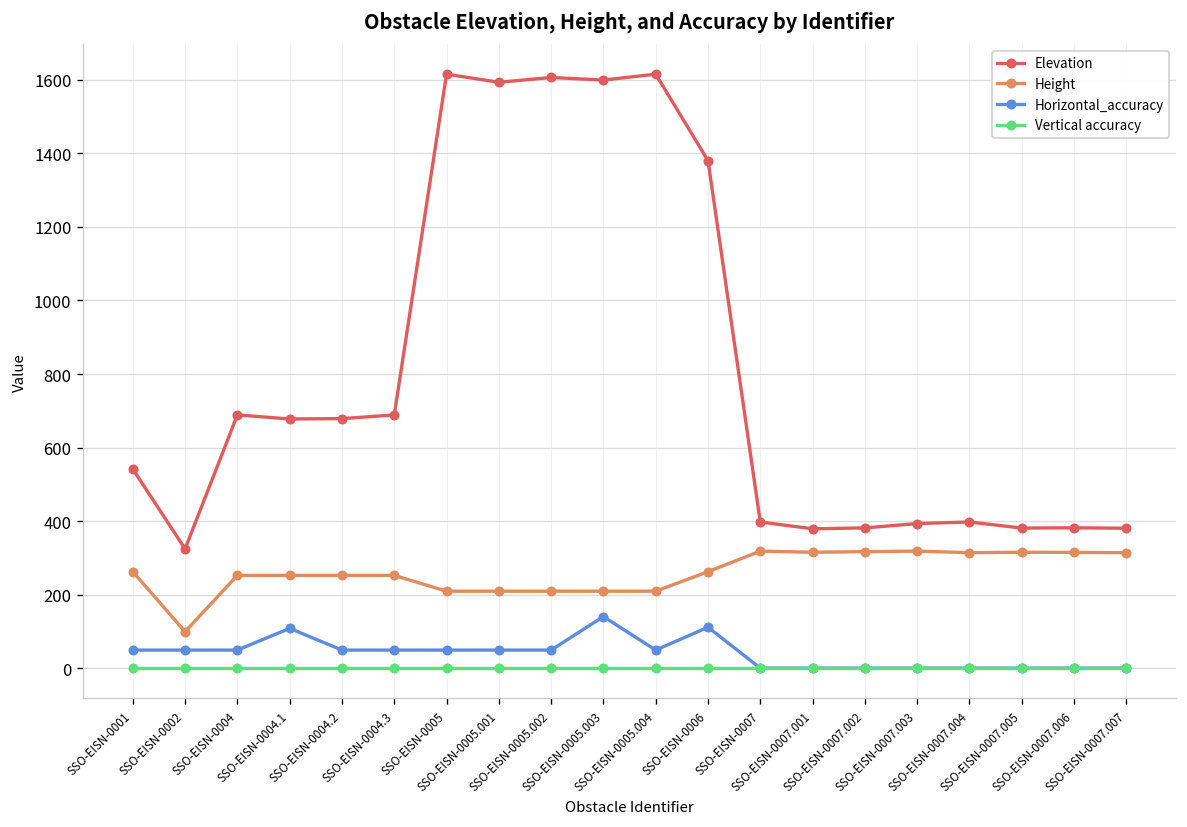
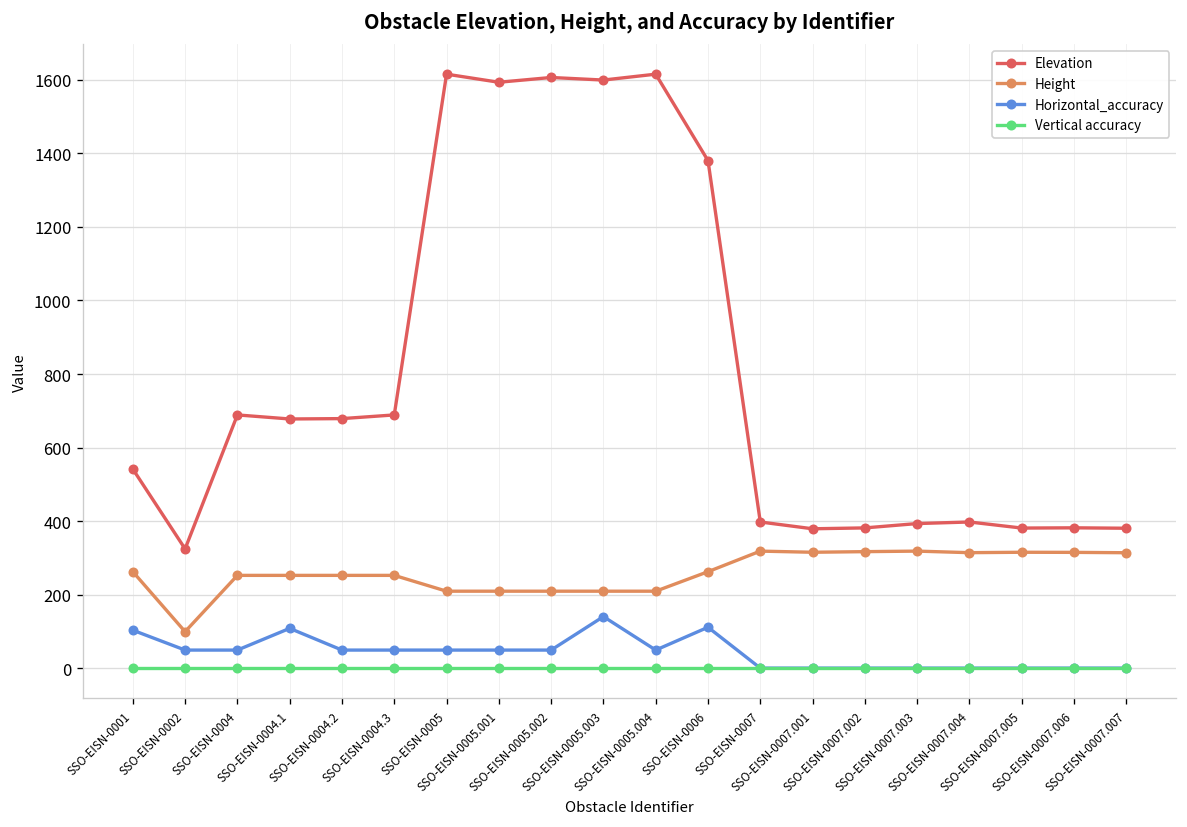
Horizontal_accuracy, SSO-EISN-0001: 50 -> 100
